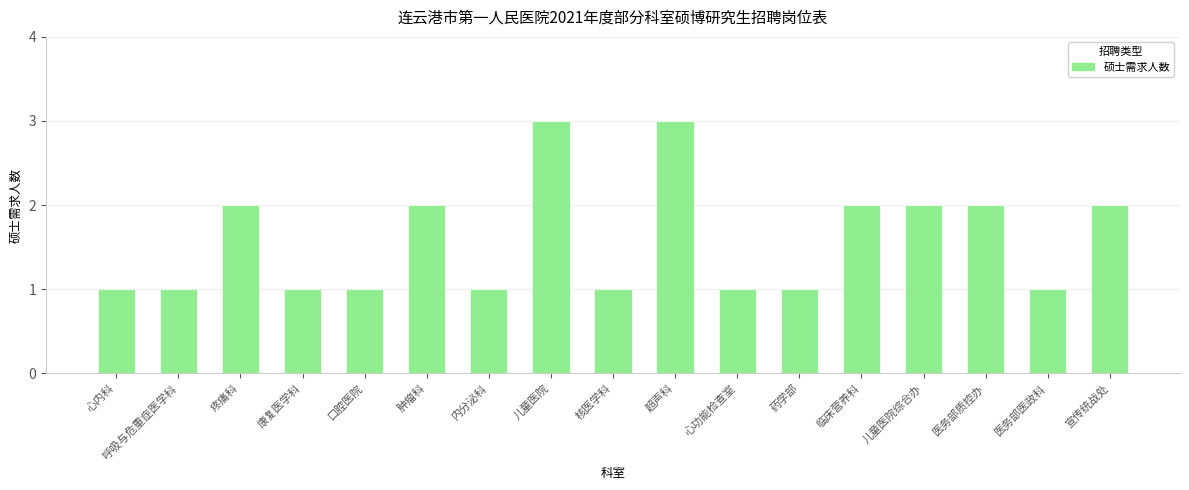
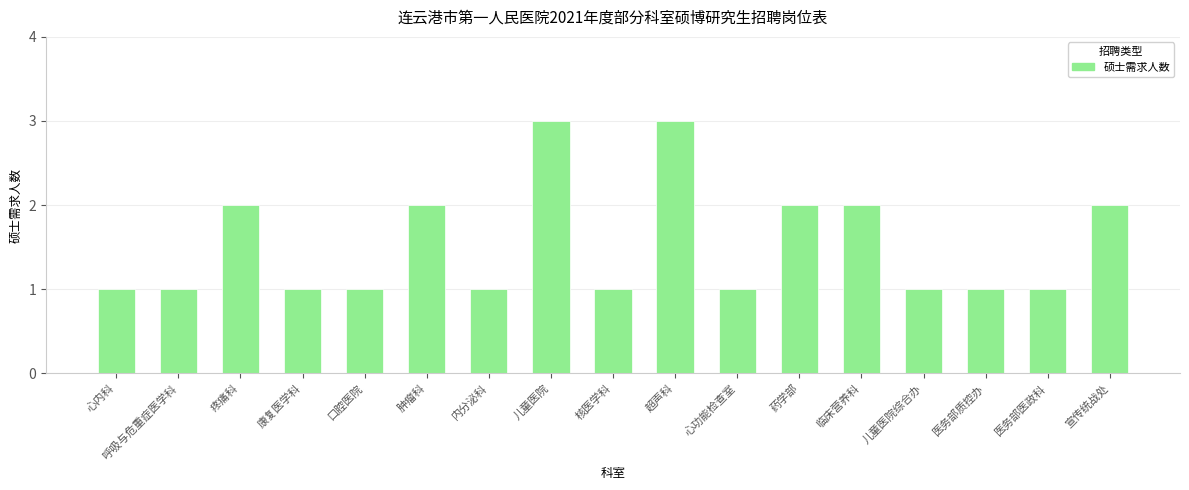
药学部: 1 -> 2
儿童医院综合办: 2 -> 1
医务部质控办: 2 -> 1
